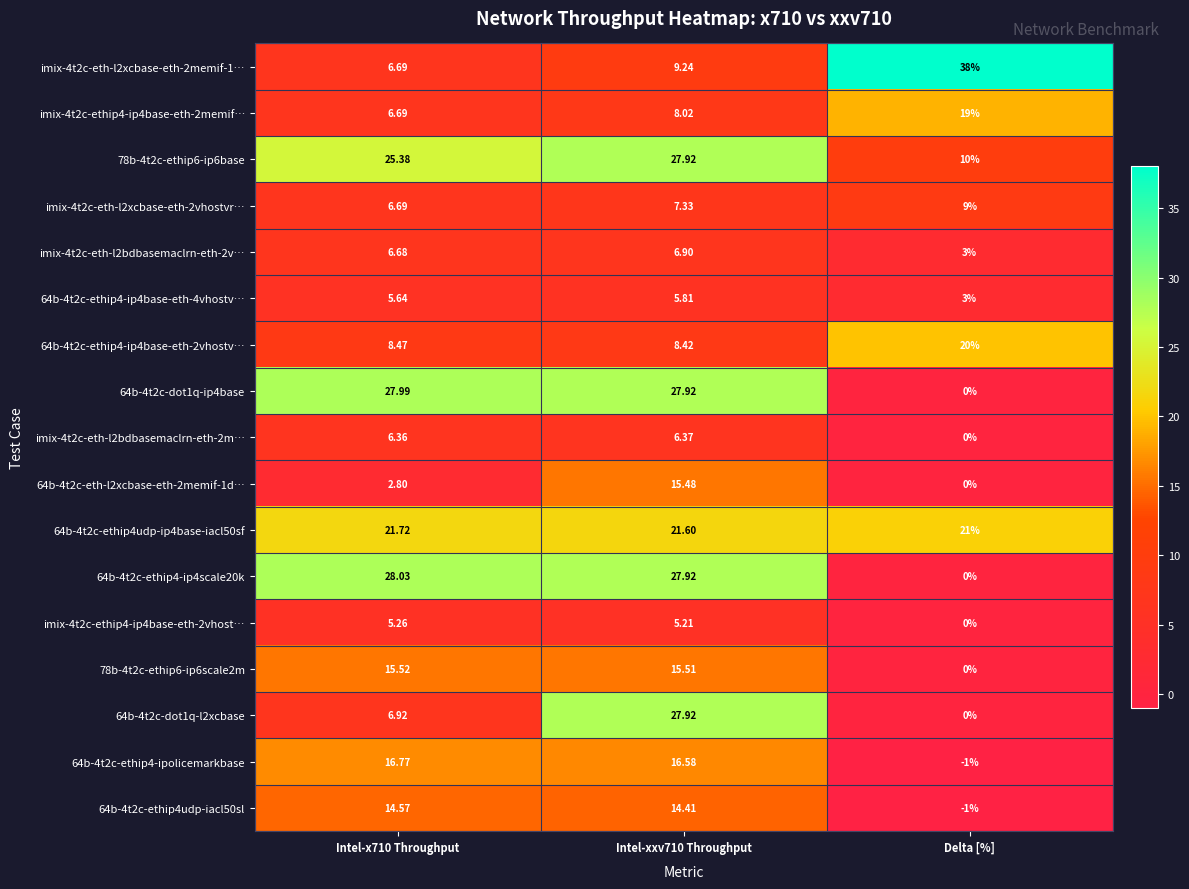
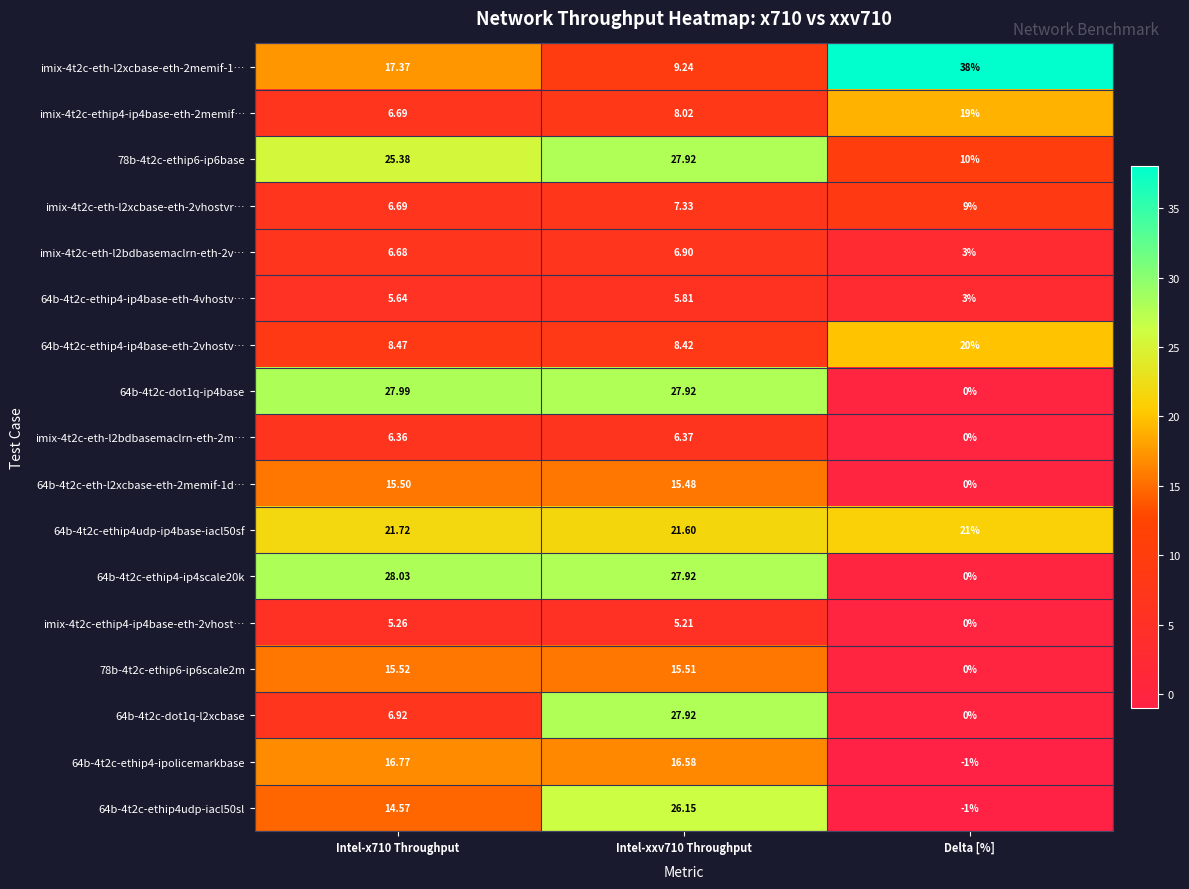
imix-4t2c-eth-l2xcbase-eth-2memif-1…, Intel-x710 Throughput: 6.69 -> 17.37
64b-4t2c-eth-l2xcbase-eth-2memif-1d…, Intel-x710 Throughput: 2.80 -> 15.50
64b-4t2c-ethip4udp-iacl50sl, Intel-xxv710 Throughput: 14.41 -> 26.15
